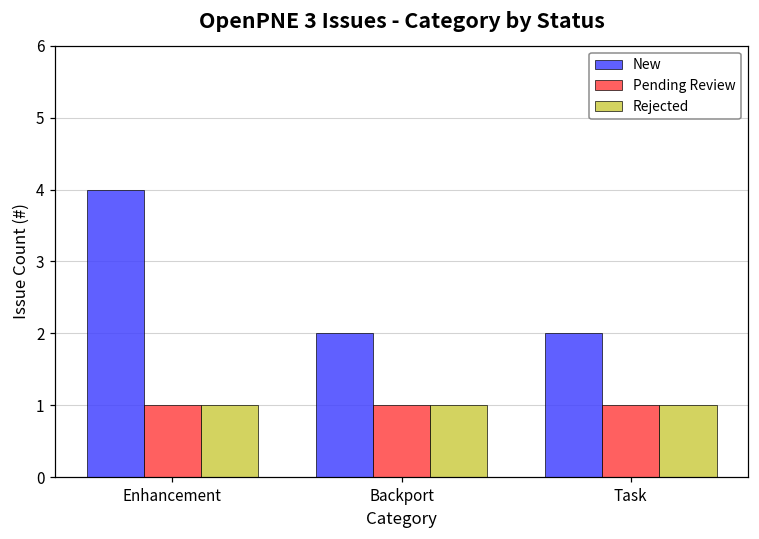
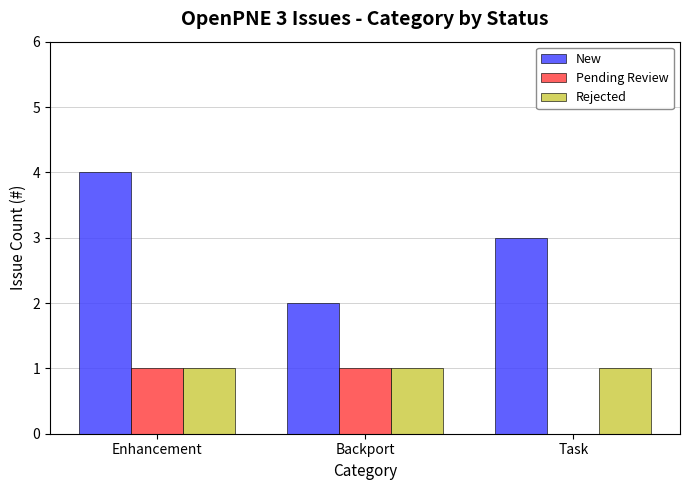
New, Task: 2 -> 3
Pending Review, Task: 1 -> 0
